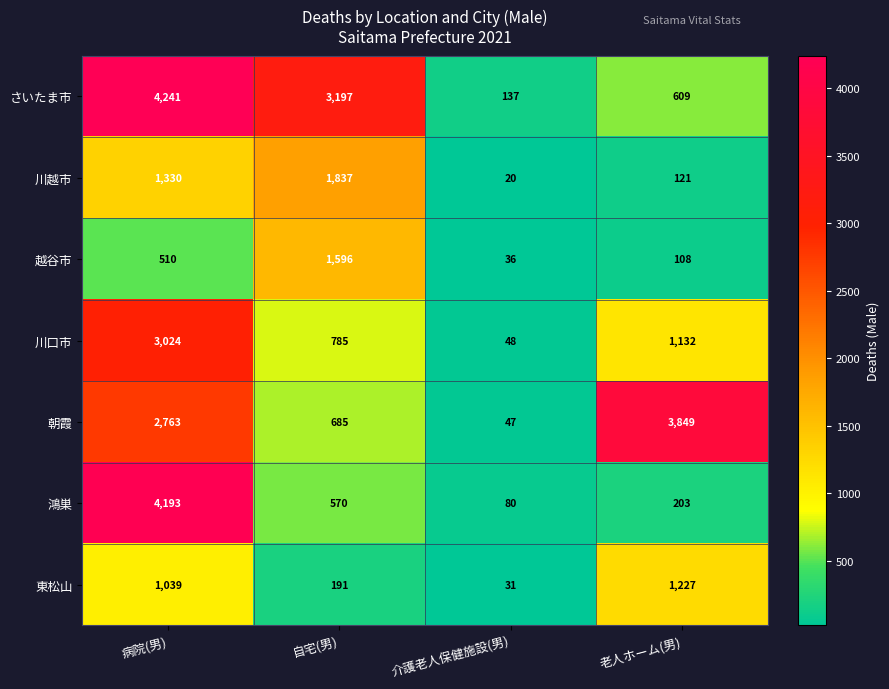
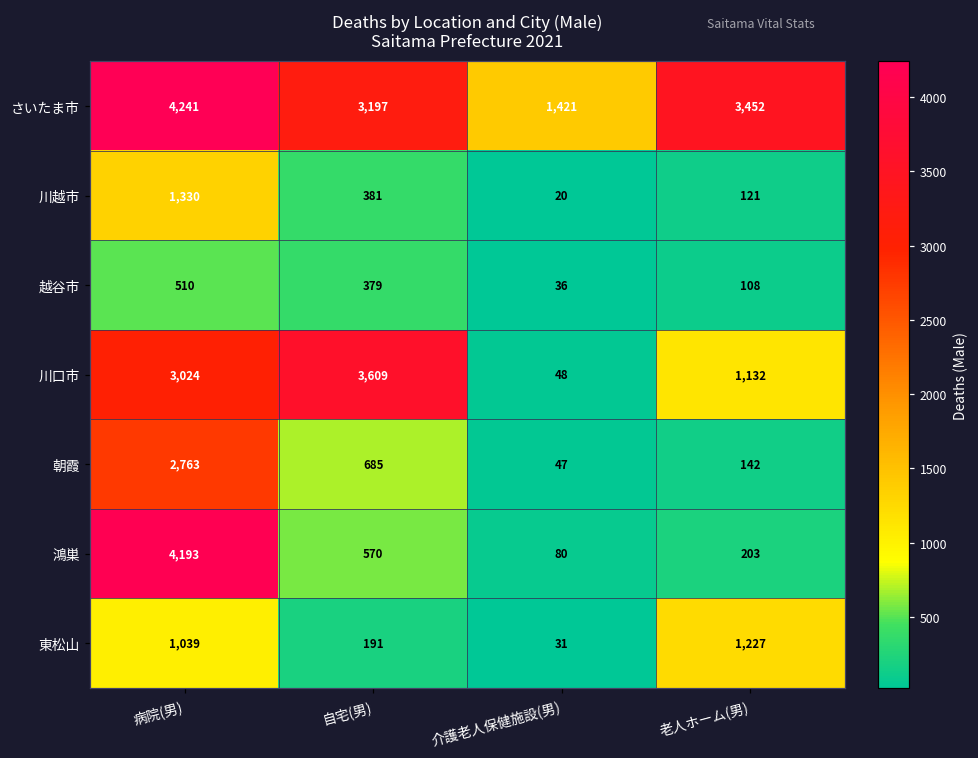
さいたま市, 介護老人保健施設(男): 137 -> 1,421
さいたま市, 老人ホーム(男): 609 -> 3,452
川越市, 自宅(男): 1,837 -> 381
越谷市, 自宅(男): 1,596 -> 379
川口市, 自宅(男): 785 -> 3,609
朝霞, 老人ホーム(男): 3,849 -> 142
